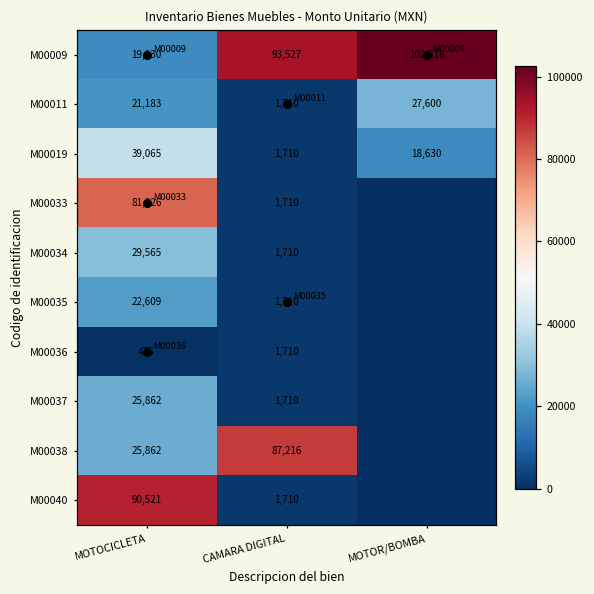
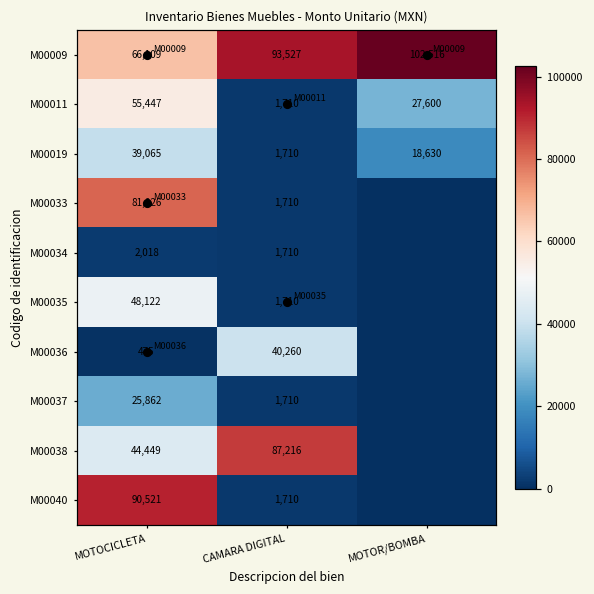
M00009, MOTOCICLETA: 19,130 -> 66,109
M00011, MOTOCICLETA: 21,183 -> 55,447
M00034, MOTOCICLETA: 29,565 -> 2,018
M00035, MOTOCICLETA: 22,609 -> 48,122
M00036, CAMARA DIGITAL: 1,710 -> 40,260
M00038, MOTOCICLETA: 25,862 -> 44,449
